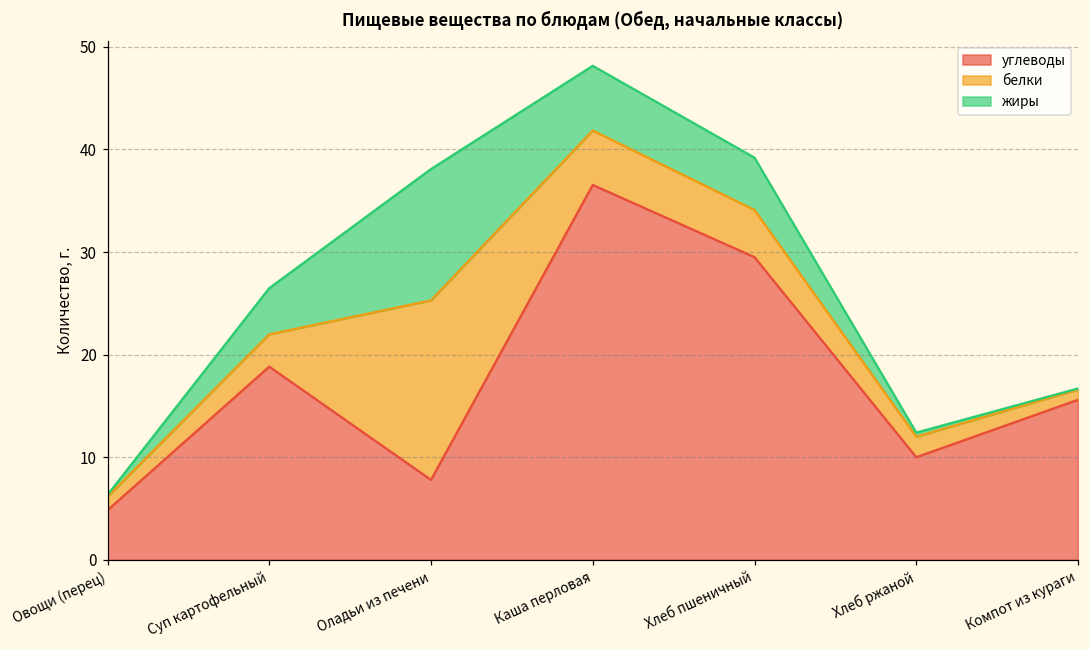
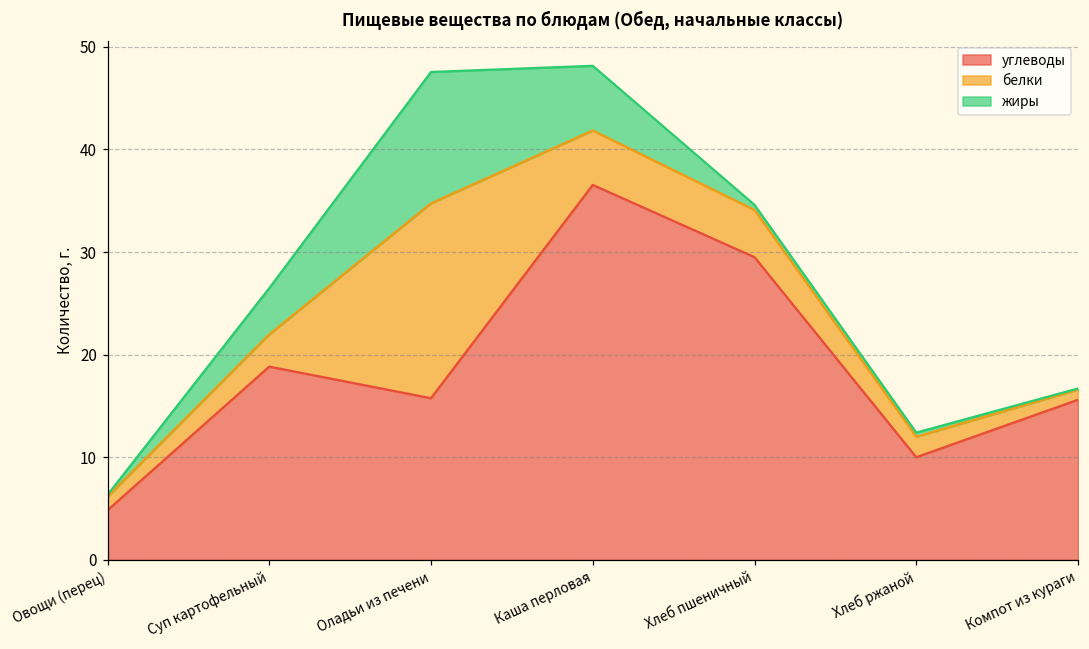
углеводы, Оладьи из печени: 8 -> 16
белки, Оладьи из печени: 18 -> 19
жиры, Хлеб пшеничный: 5 -> 1
